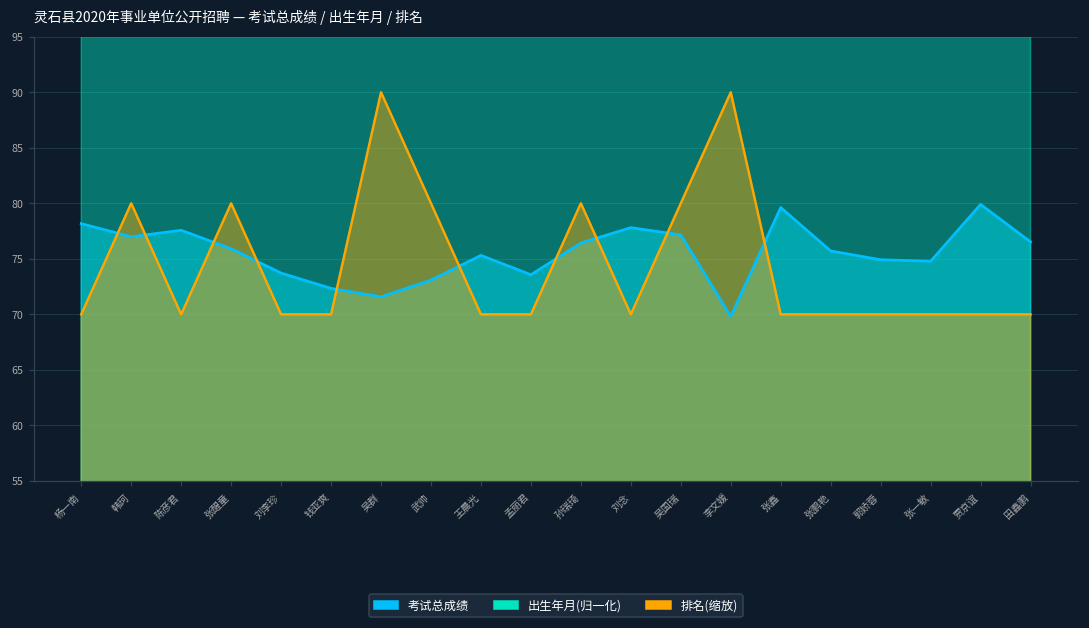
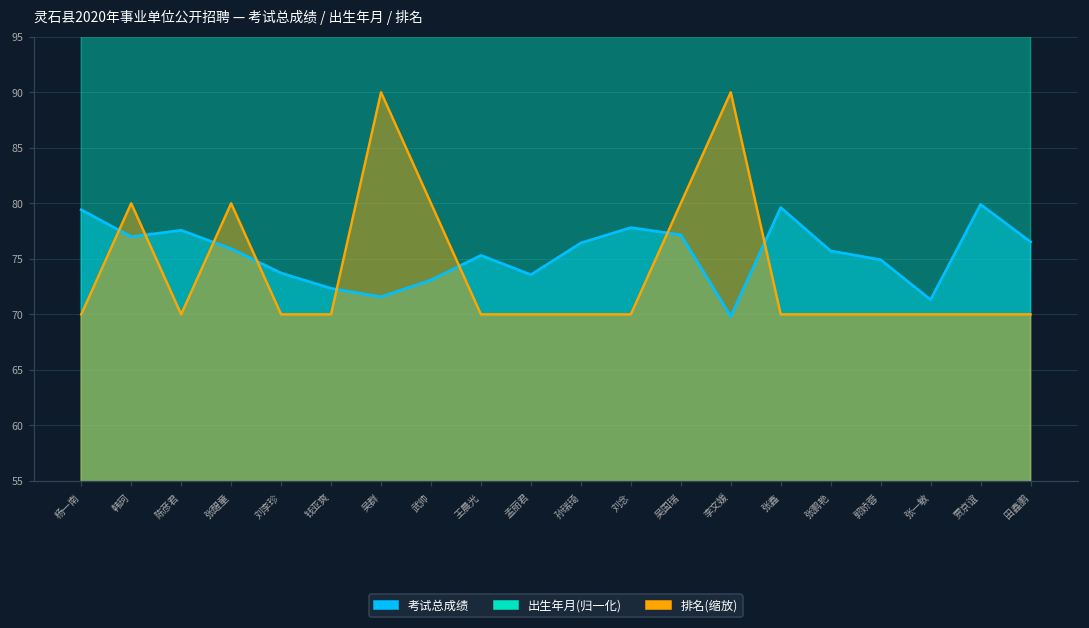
考试总成绩, 杨一南: 78.2 -> 79.4
排名(缩放), 孙瑞琦: 80.0 -> 70.0
考试总成绩, 张一敏: 74.8 -> 71.3
